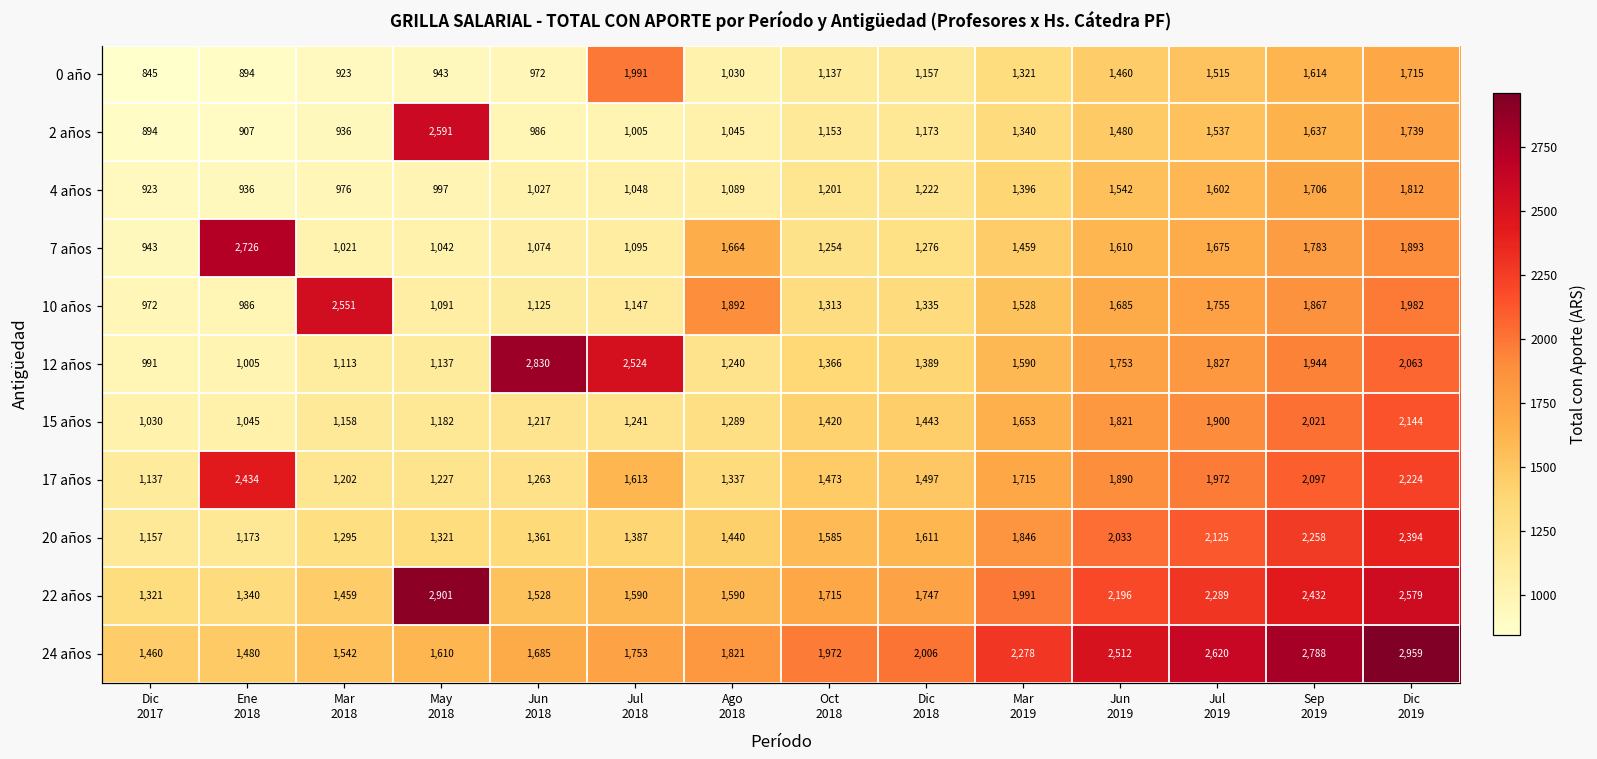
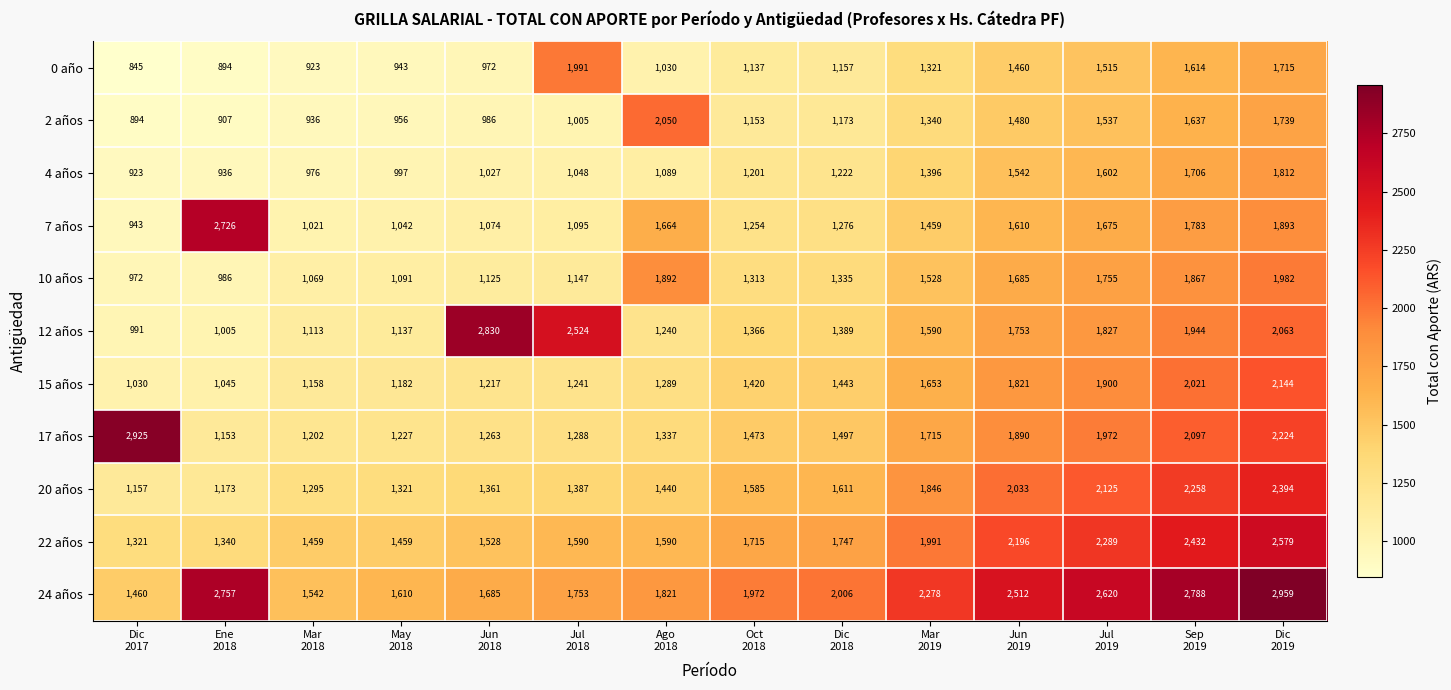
2 años, May 2018: 2,591 -> 956
2 años, Ago 2018: 1,045 -> 2,050
10 años, Mar 2018: 2,551 -> 1,069
17 años, Dic 2017: 1,137 -> 2,925
17 años, Ene 2018: 2,434 -> 1,153
17 años, Jul 2018: 1,613 -> 1,288
22 años, May 2018: 2,901 -> 1,459
24 años, Ene 2018: 1,480 -> 2,757
